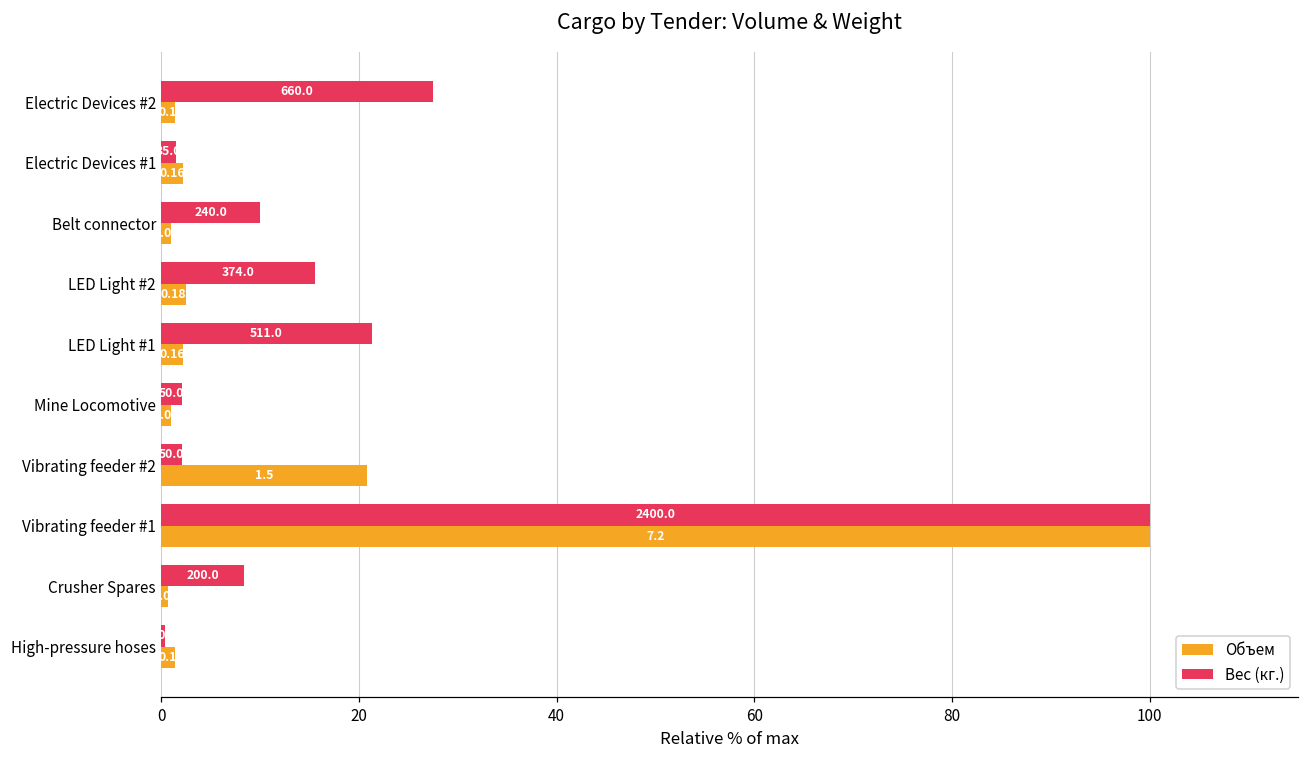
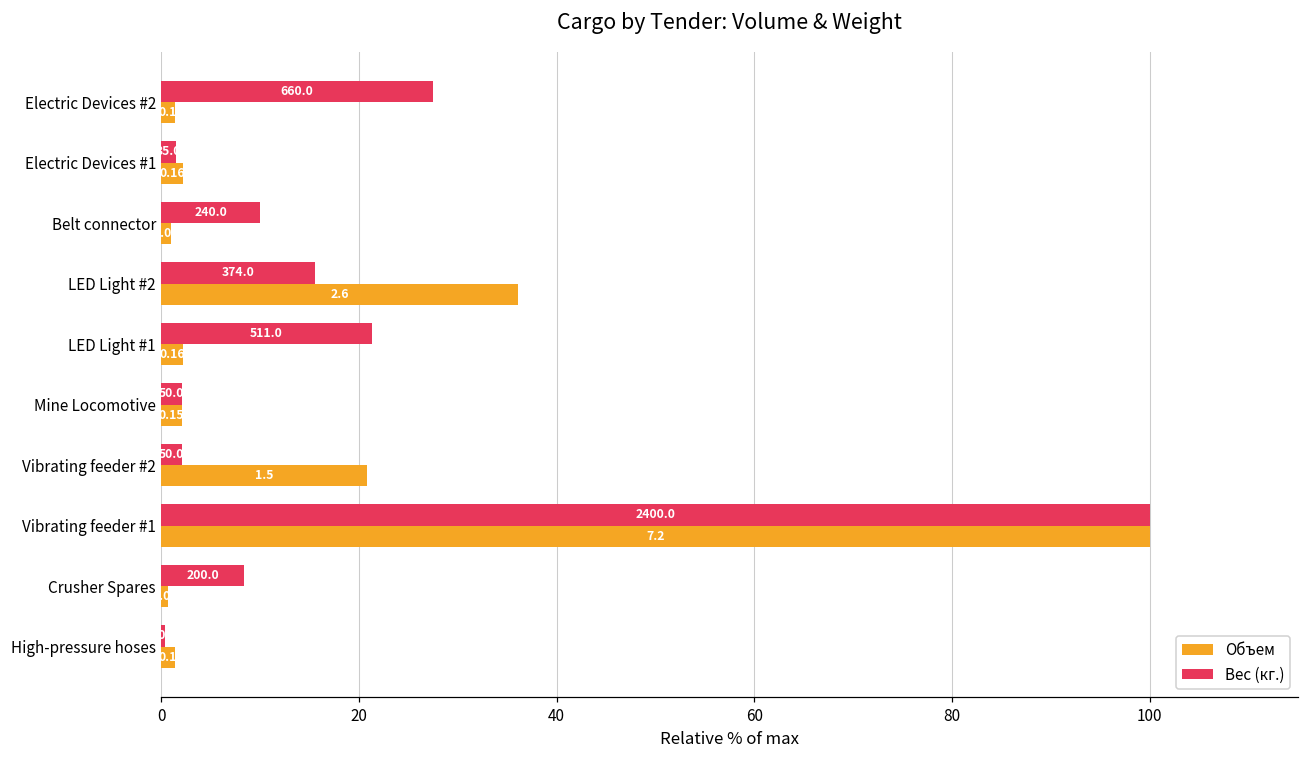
Объем, LED Light #2: 0.18 -> 2.6
Объем, Mine Locomotive: 1 -> 2
